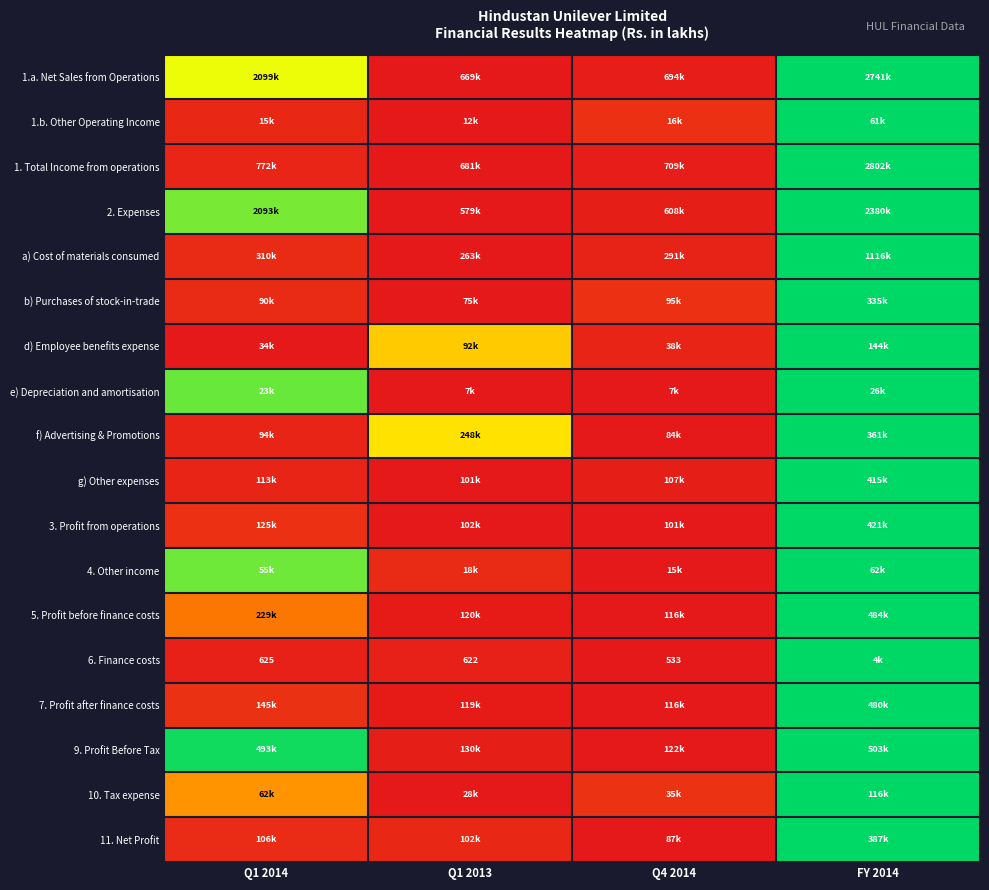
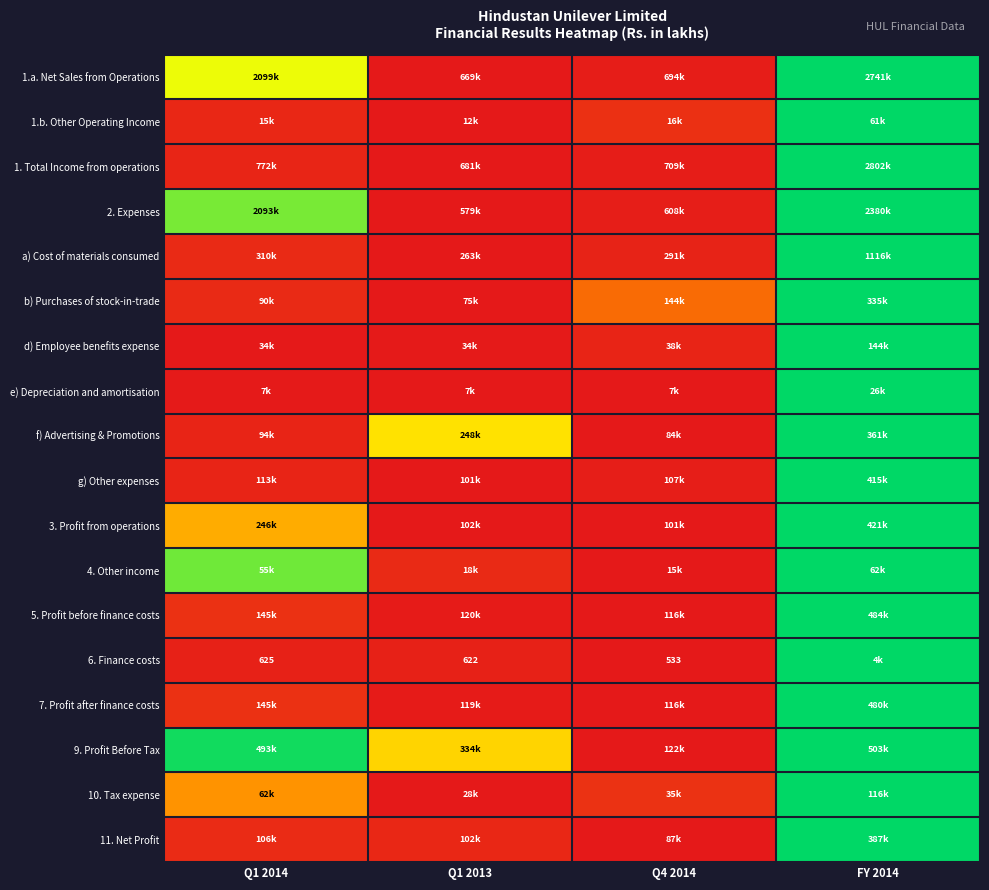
b) Purchases of stock-in-trade, Q4 2014: 95k -> 144k
d) Employee benefits expense, Q1 2013: 92k -> 34k
e) Depreciation and amortisation, Q1 2014: 23k -> 7k
3. Profit from operations, Q1 2014: 125k -> 246k
5. Profit before finance costs, Q1 2014: 229k -> 145k
9. Profit Before Tax, Q1 2013: 130k -> 334k
